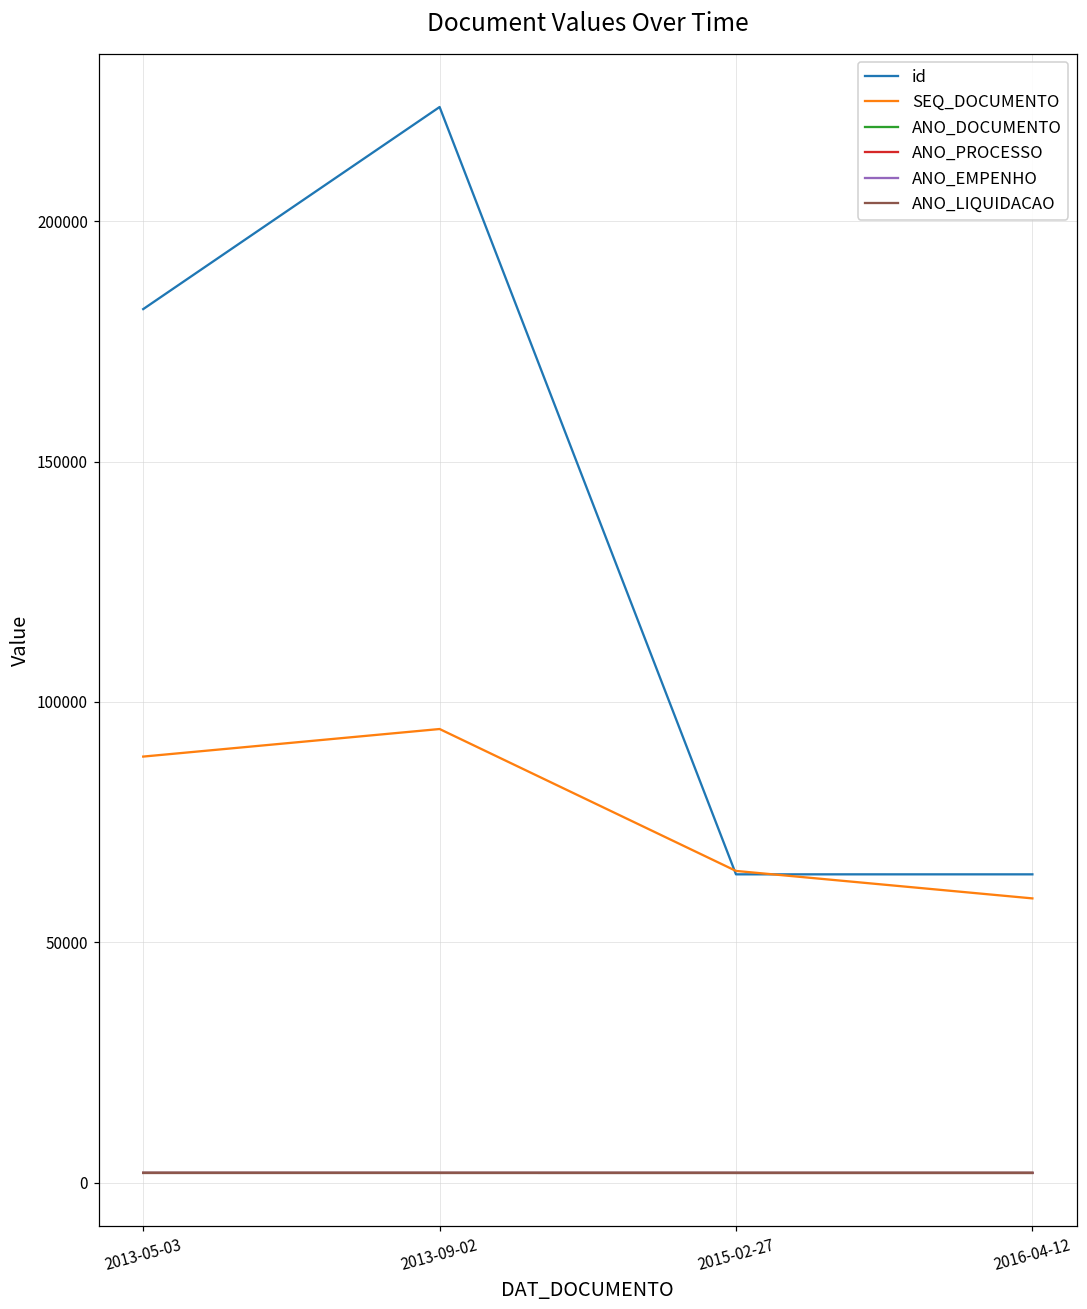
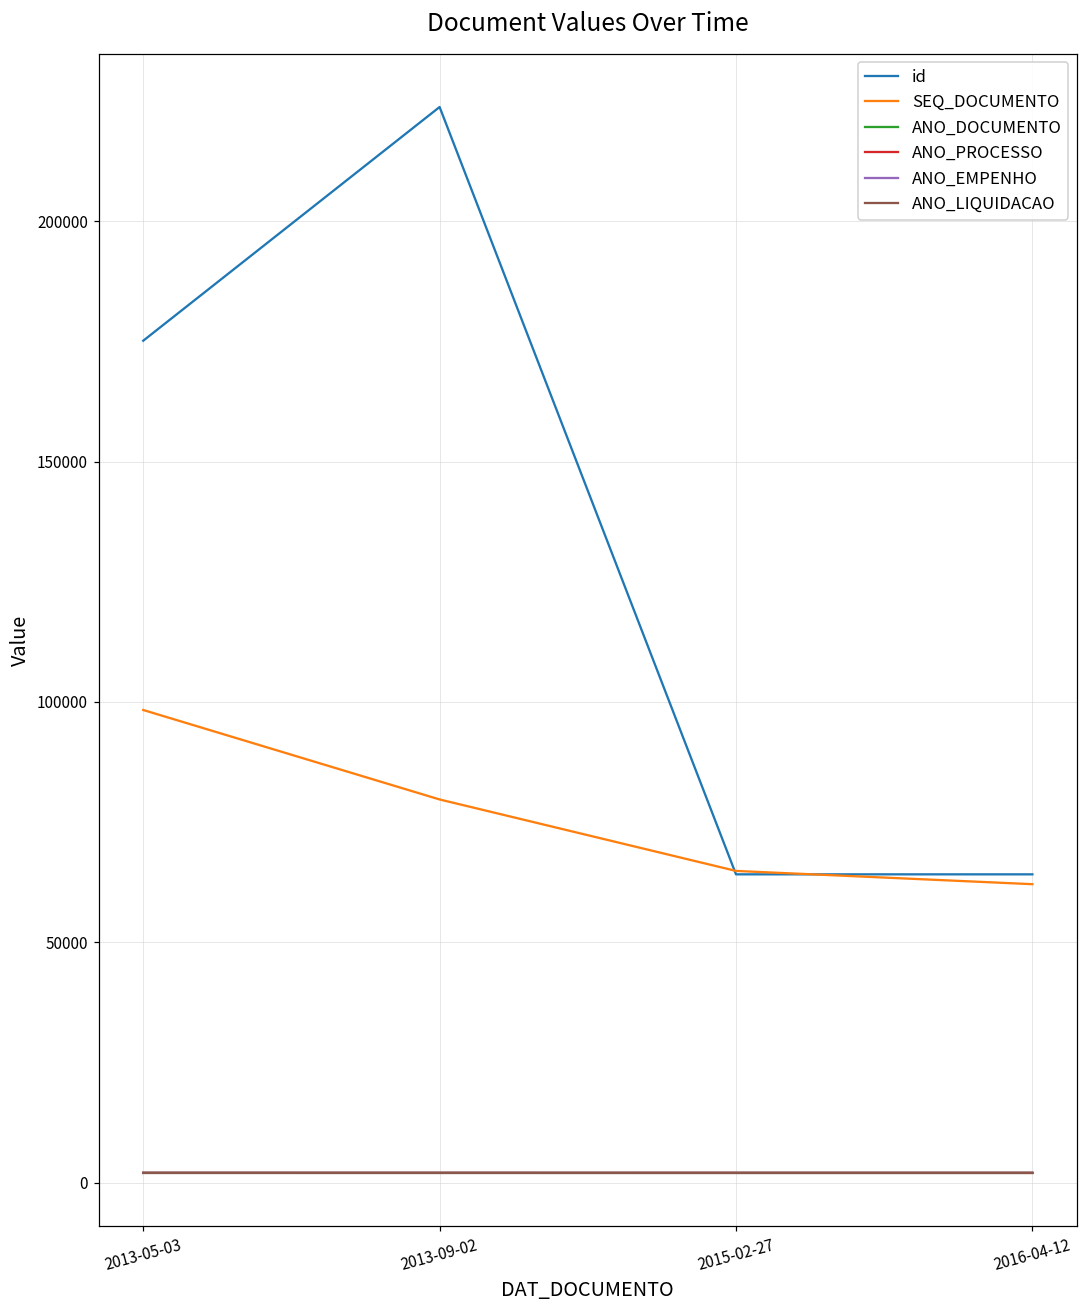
id, 2013-05-03: 182000 -> 175000
SEQ_DOCUMENTO, 2013-05-03: 89000 -> 98000
SEQ_DOCUMENTO, 2013-09-02: 94000 -> 80000
SEQ_DOCUMENTO, 2016-04-12: 59000 -> 62000
